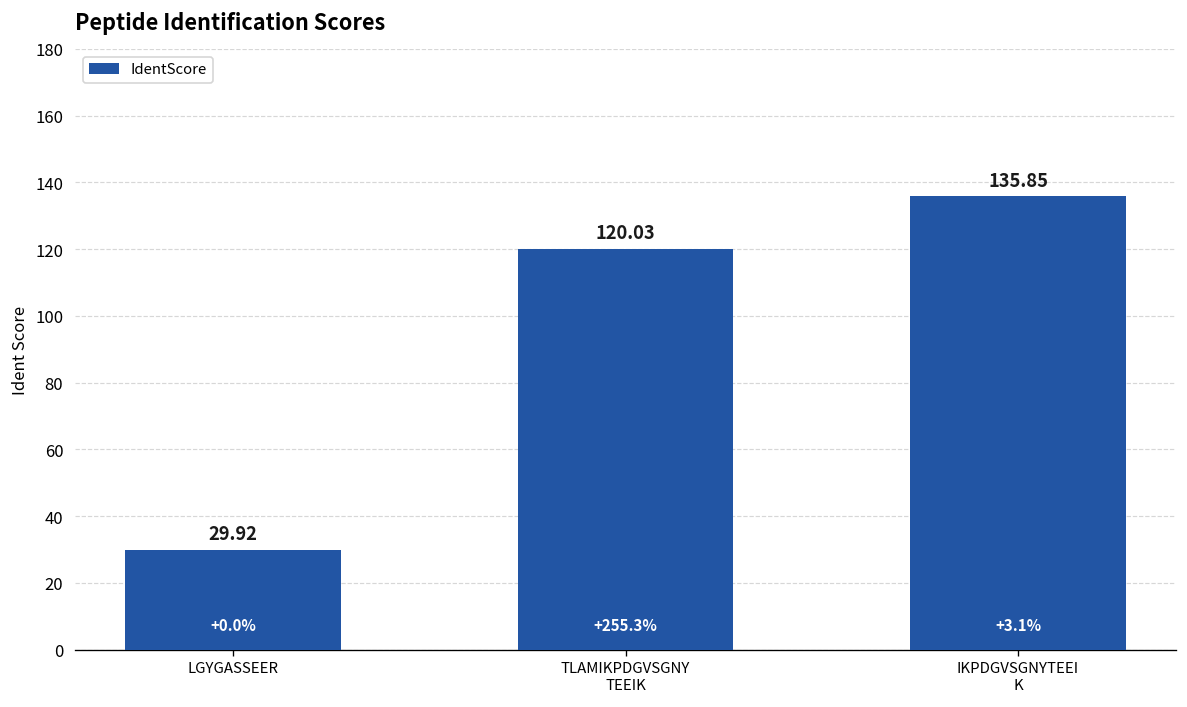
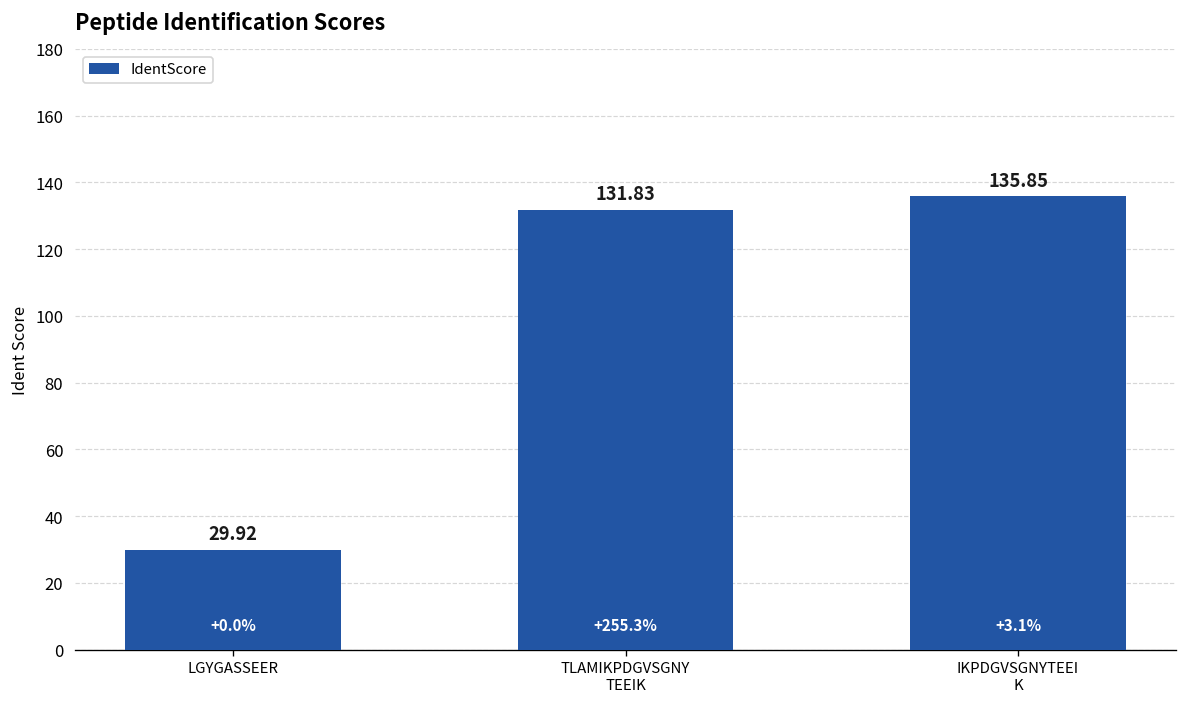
TLAMIKPDGVSGNY TEEIK: 120.03 -> 131.83
